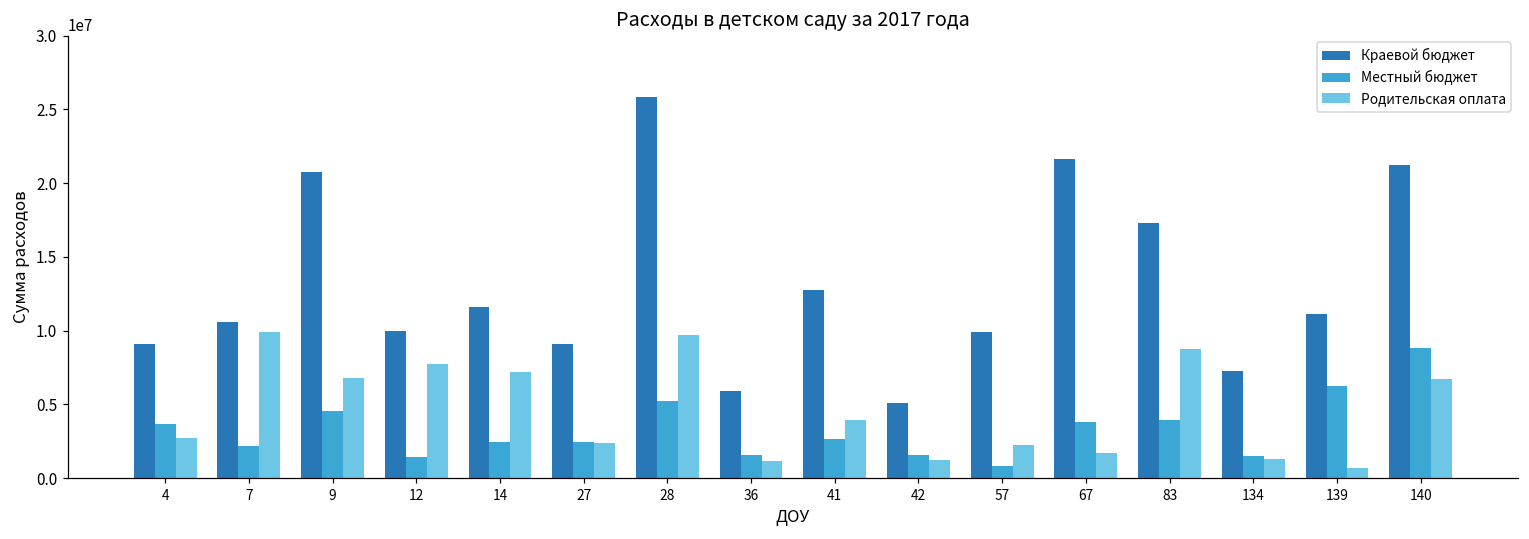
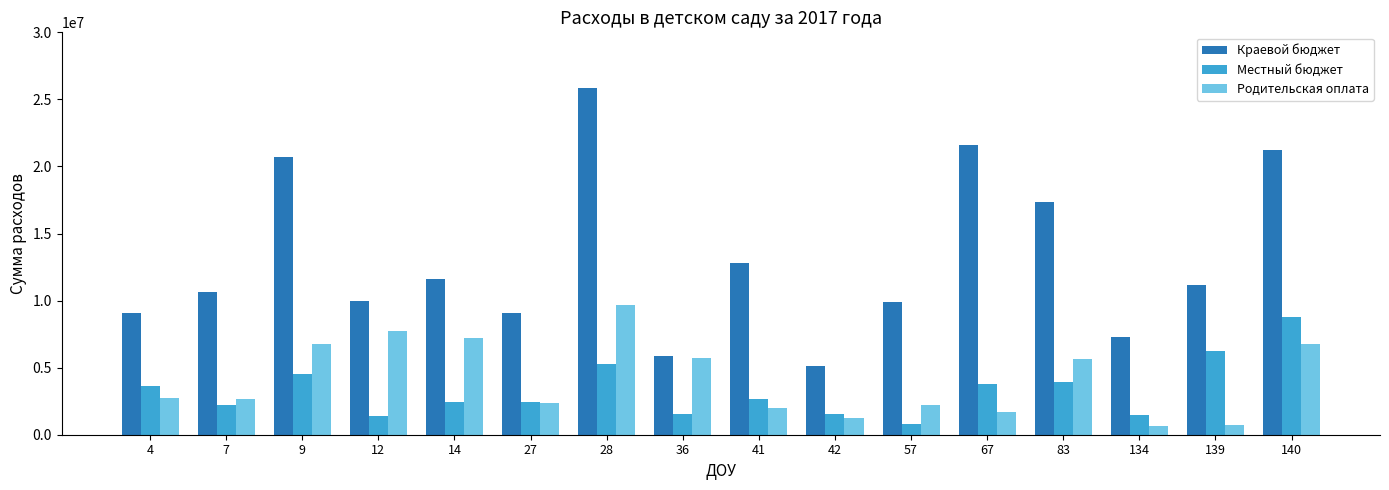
Родительская оплата, 7: 9900000 -> 2600000
Родительская оплата, 36: 1200000 -> 5800000
Родительская оплата, 41: 3900000 -> 2000000
Родительская оплата, 83: 8800000 -> 5600000
Родительская оплата, 134: 1300000 -> 700000
